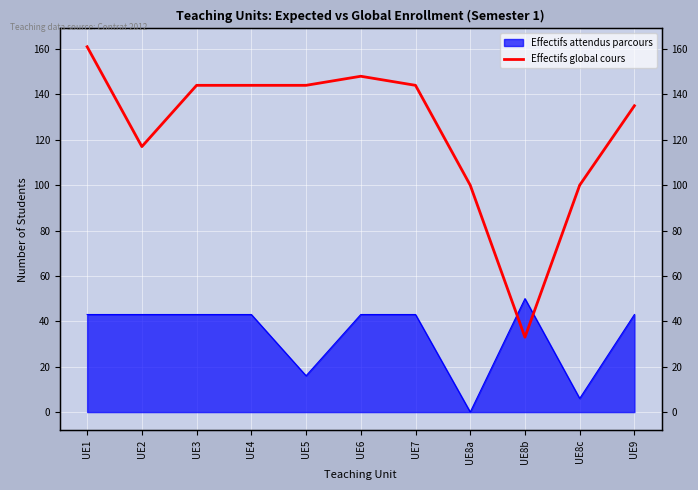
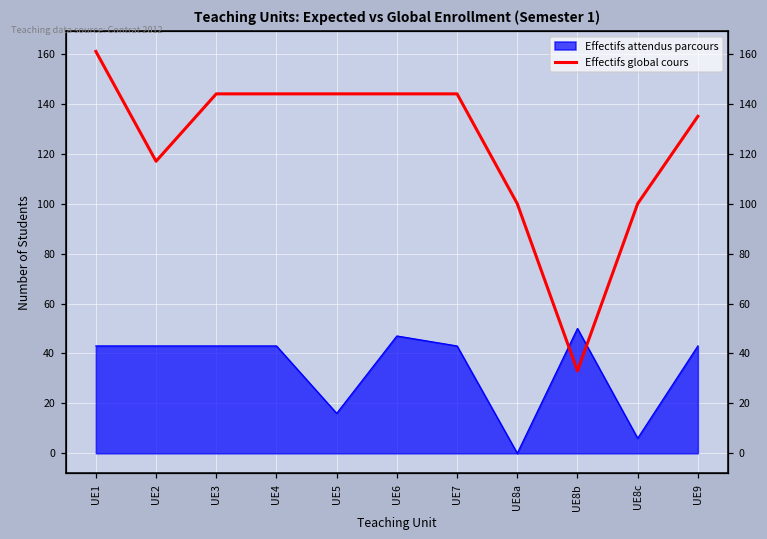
Effectifs attendus parcours, UE6: 43 -> 47
Effectifs global cours, UE6: 148 -> 144
